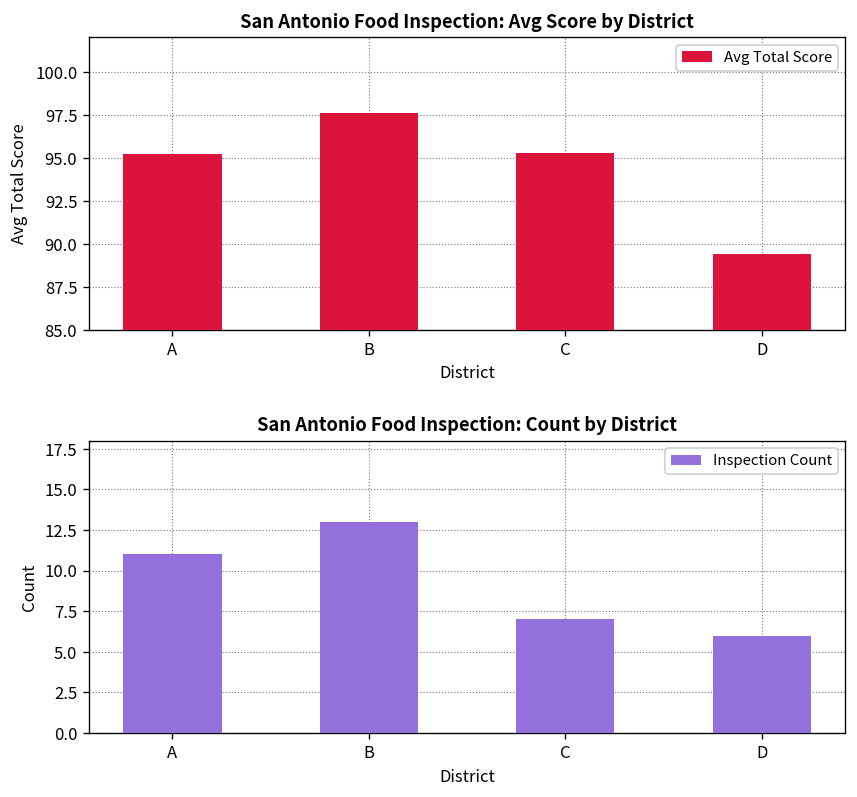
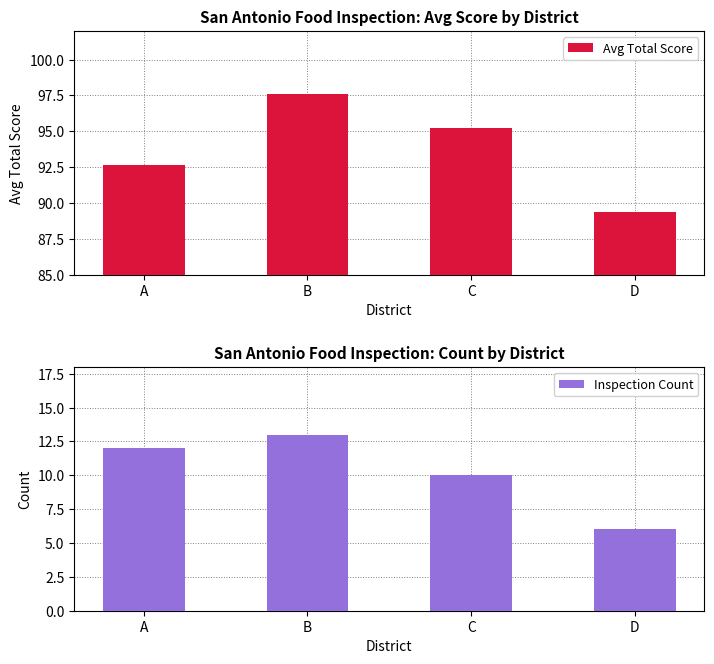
San Antonio Food Inspection: Avg Score by District, A: 95.2 -> 92.6
San Antonio Food Inspection: Count by District, A: 11 -> 12
San Antonio Food Inspection: Count by District, C: 7 -> 10
